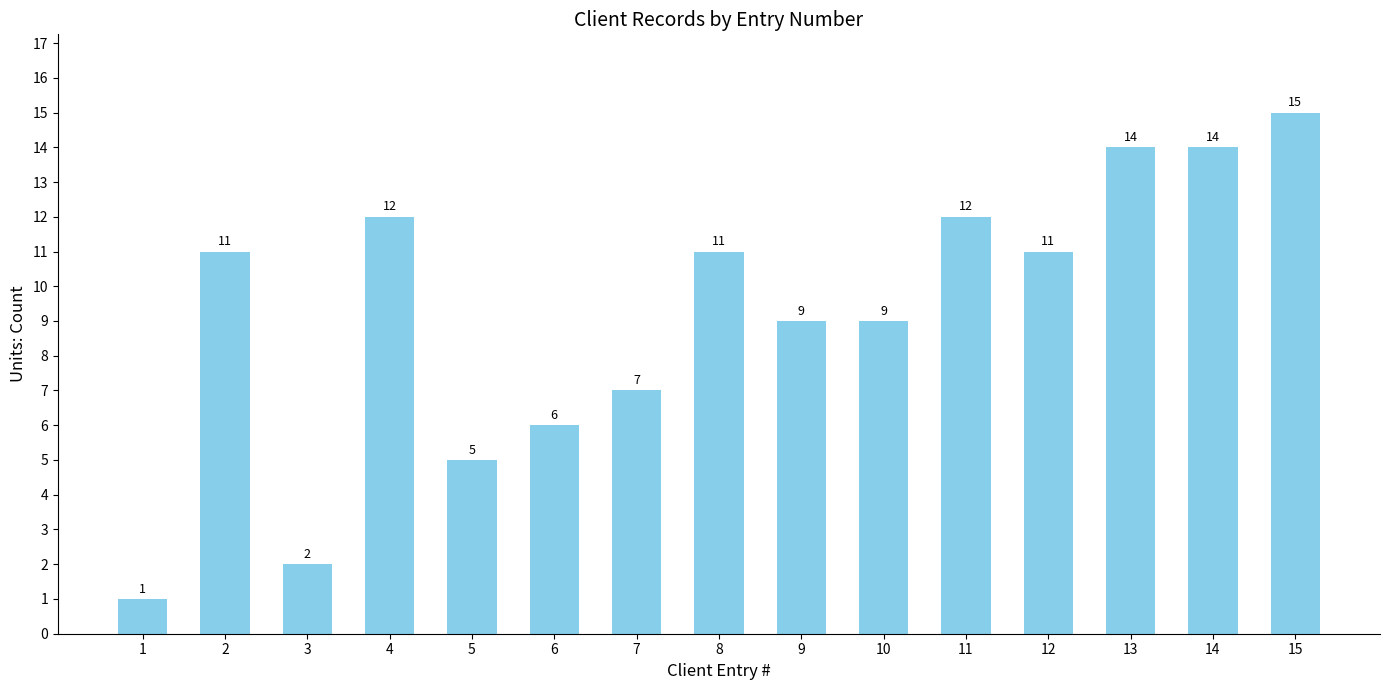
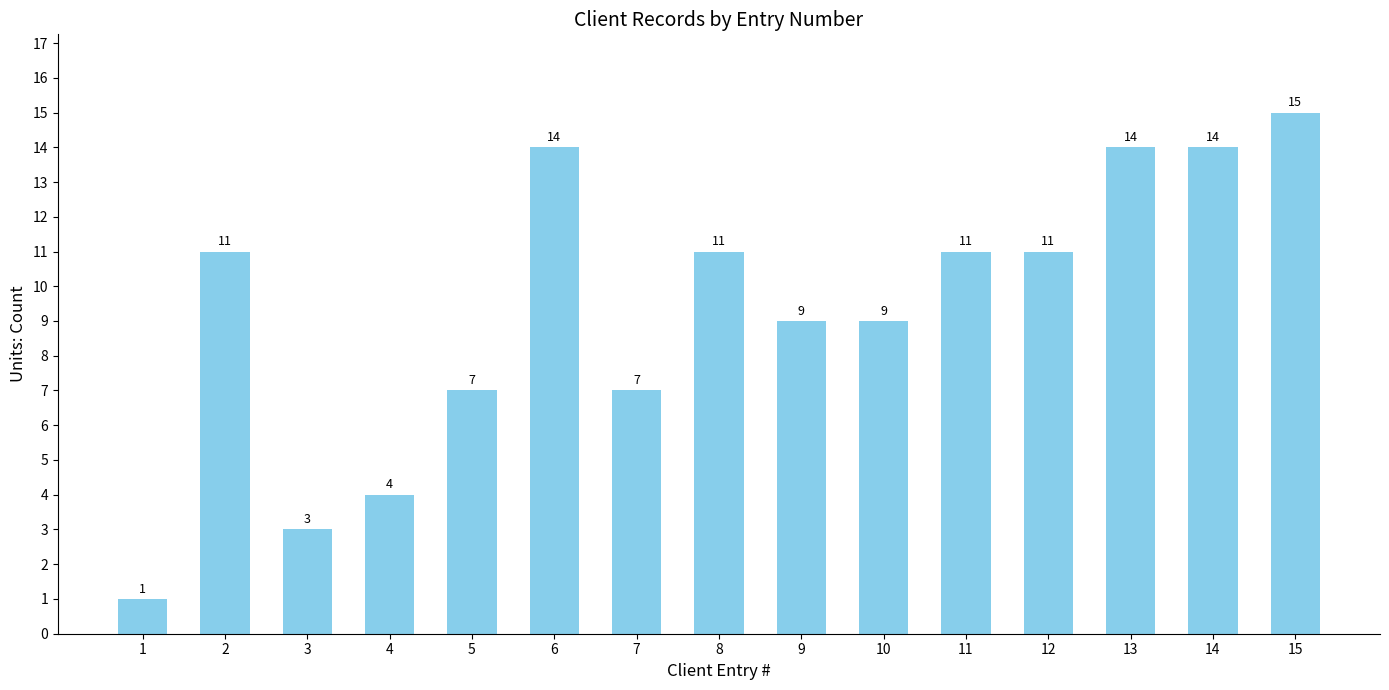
3: 2 -> 3
4: 12 -> 4
5: 5 -> 7
6: 6 -> 14
11: 12 -> 11
